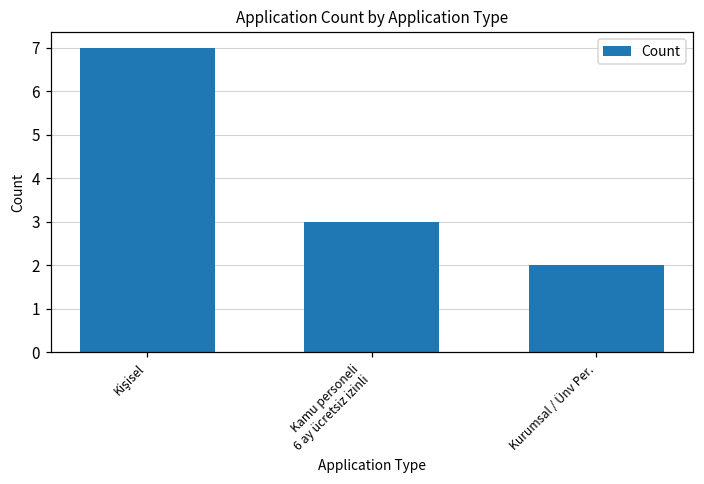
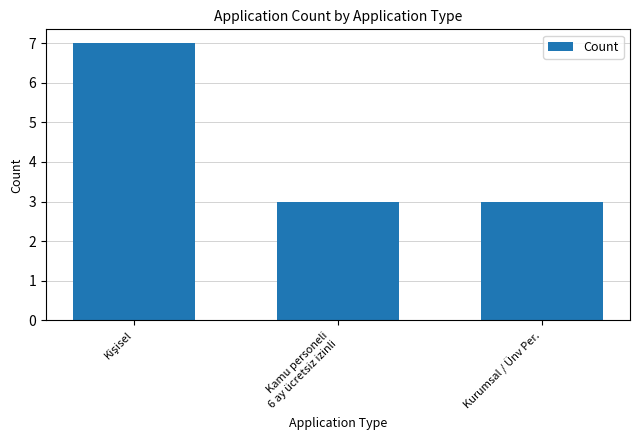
Kurumsal / Ünv Per.: 2 -> 3
